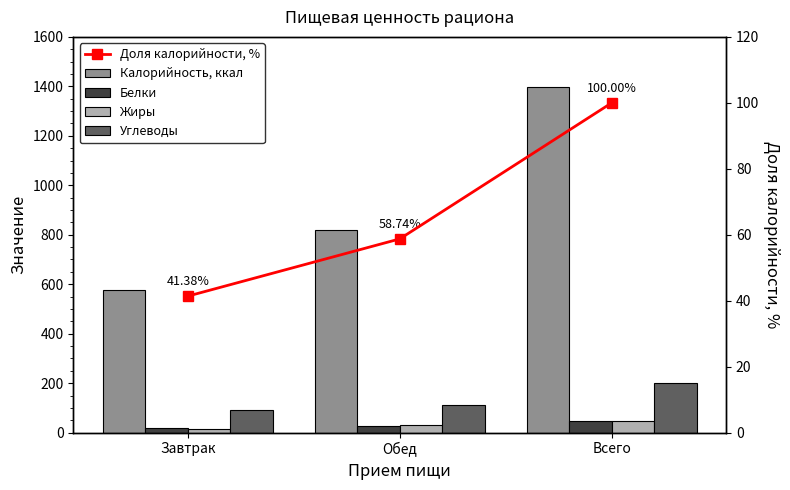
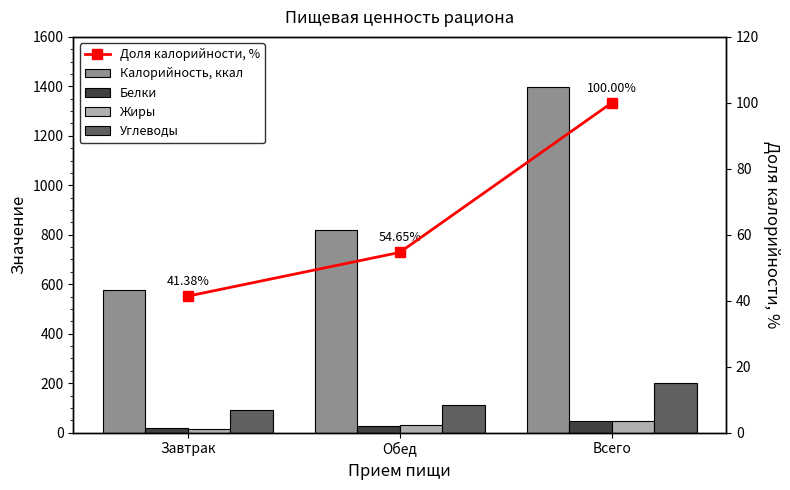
Доля калорийности, %, Обед: 58.74% -> 54.65%
